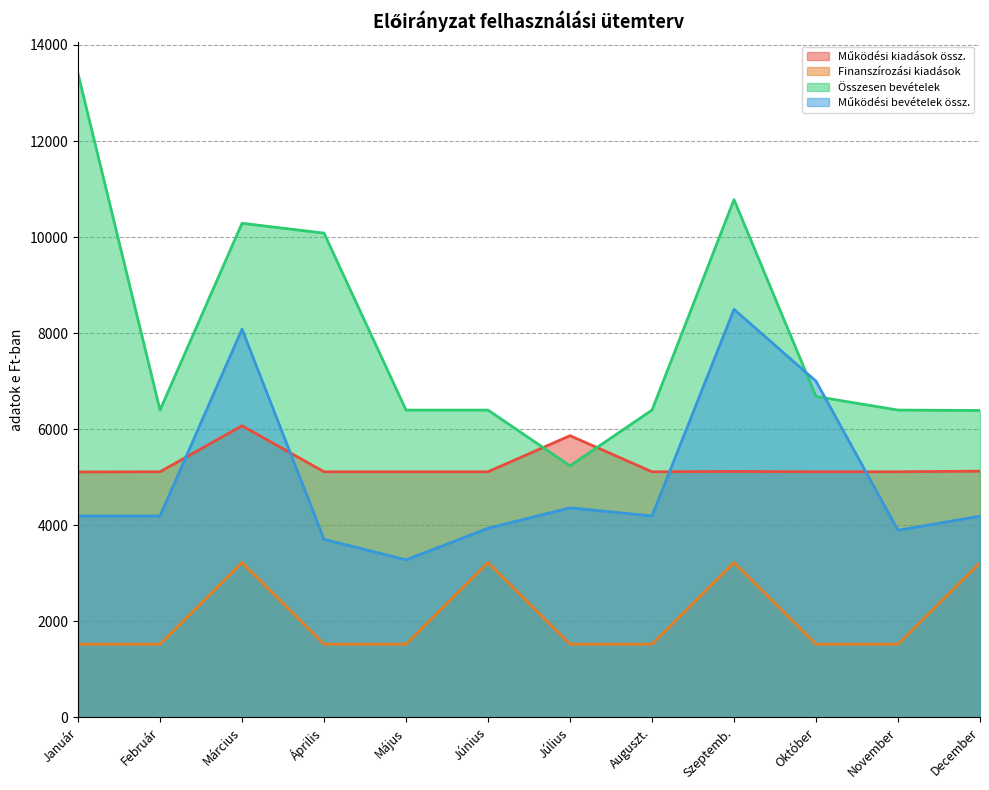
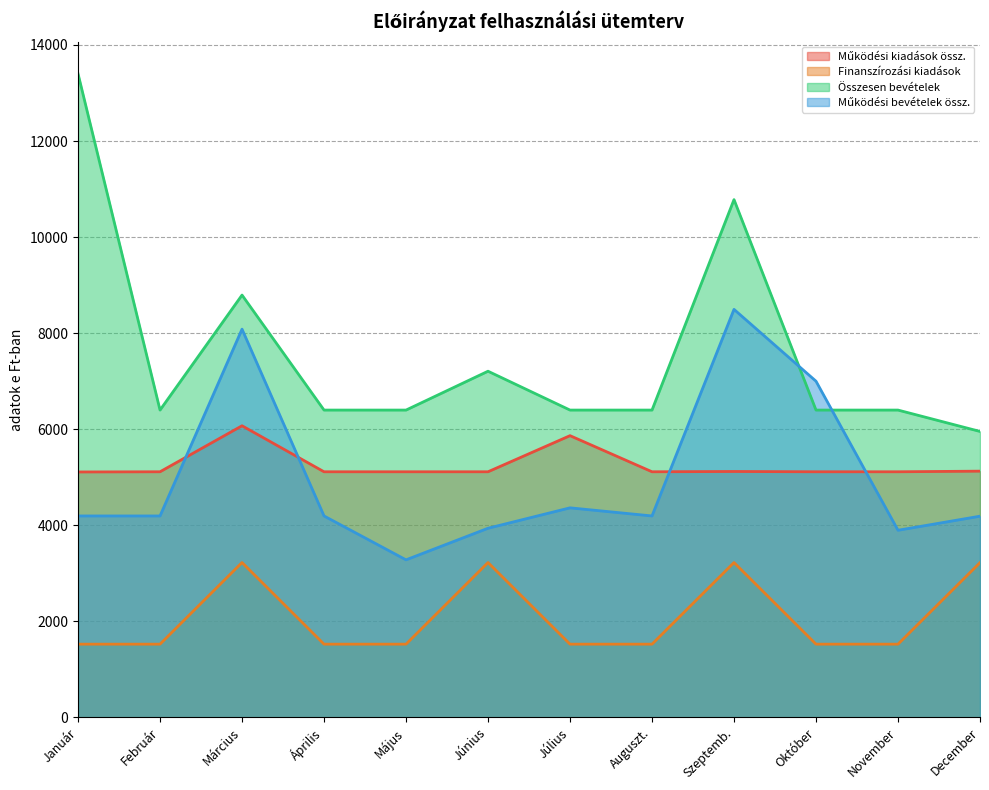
Összesen bevételek, Március: 10300 -> 8800
Összesen bevételek, Április: 10100 -> 6400
Működési bevételek össz., Április: 3700 -> 4200
Összesen bevételek, Június: 6400 -> 7200
Összesen bevételek, Július: 5200 -> 6400
Összesen bevételek, Október: 6700 -> 6400
Összesen bevételek, December: 6400 -> 6000
